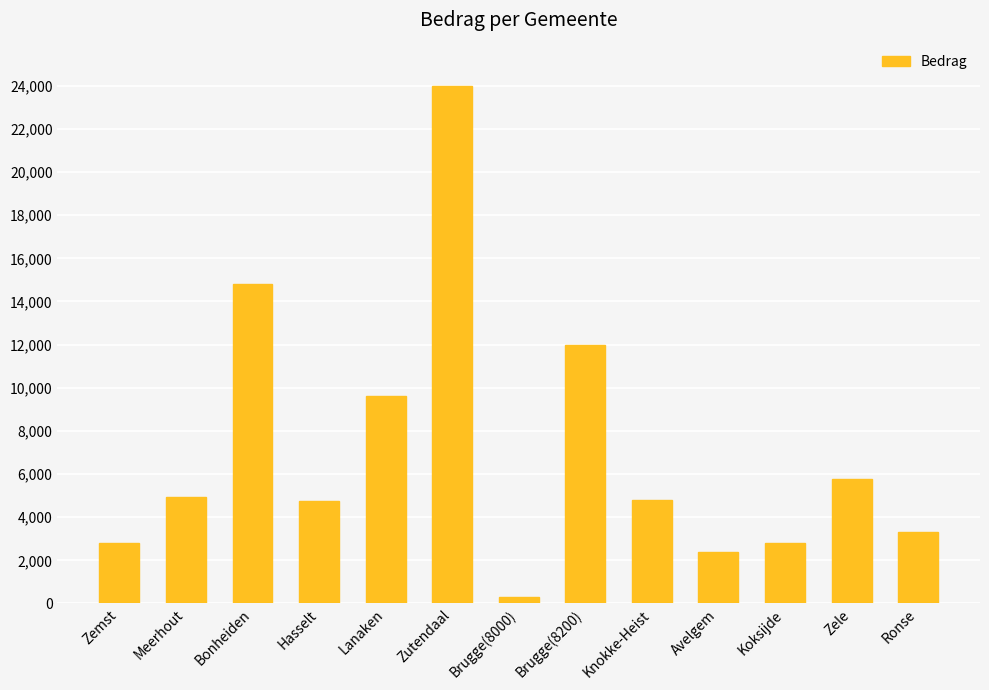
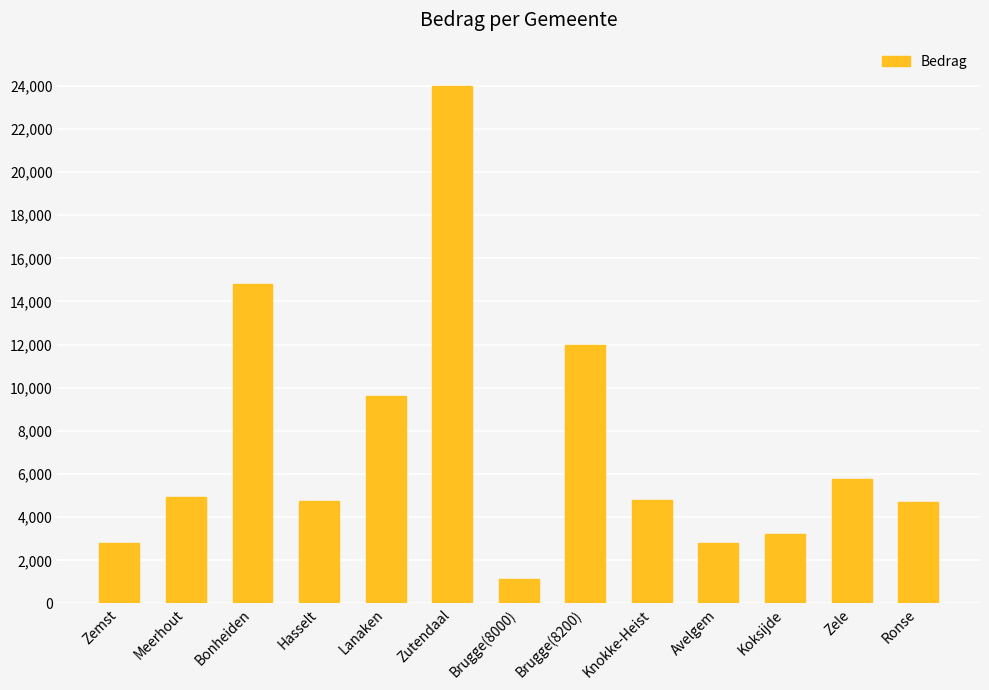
Brugge(8000): 300 -> 1,100
Avelgem: 2,400 -> 2,800
Koksijde: 2,800 -> 3,200
Ronse: 3,300 -> 4,700
